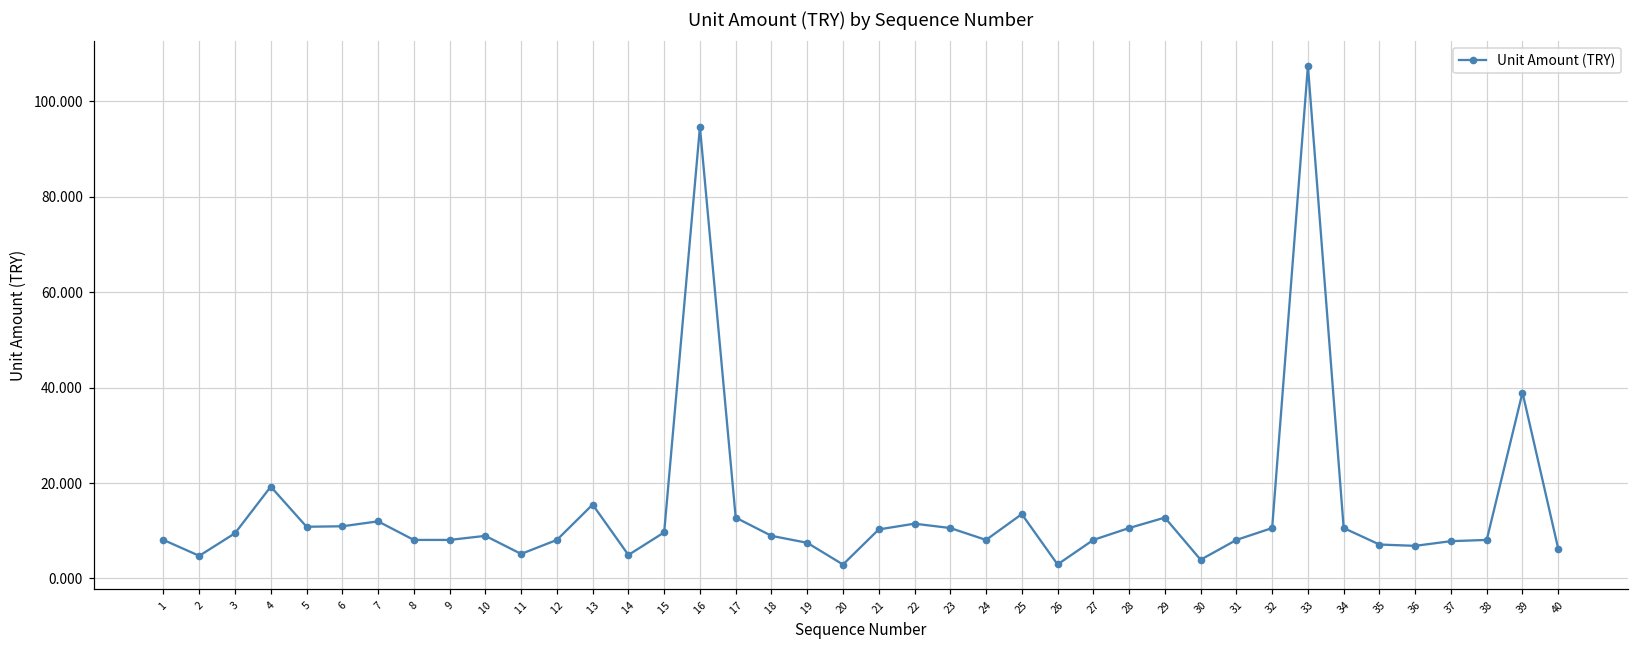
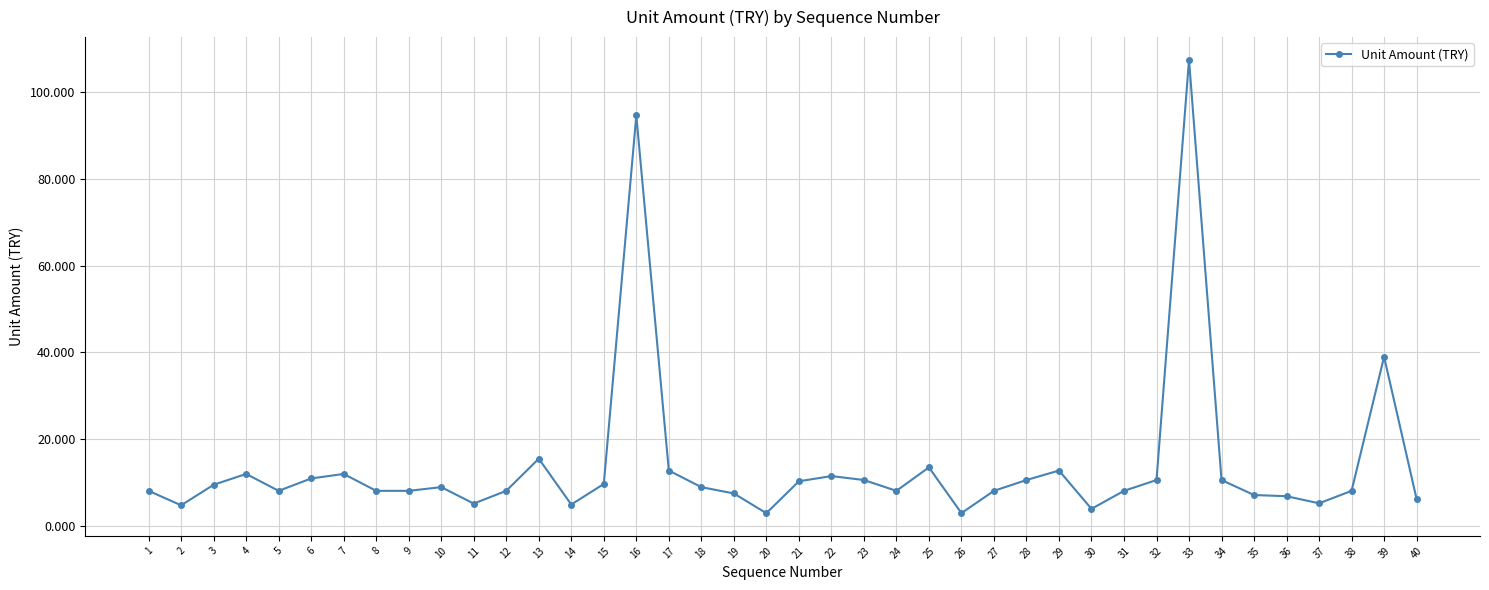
4: 19 -> 12
5: 11 -> 8
37: 8 -> 5
